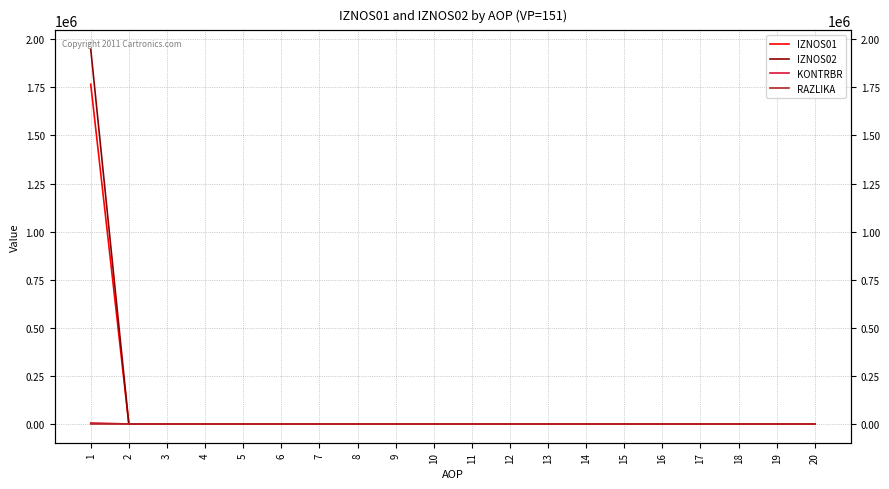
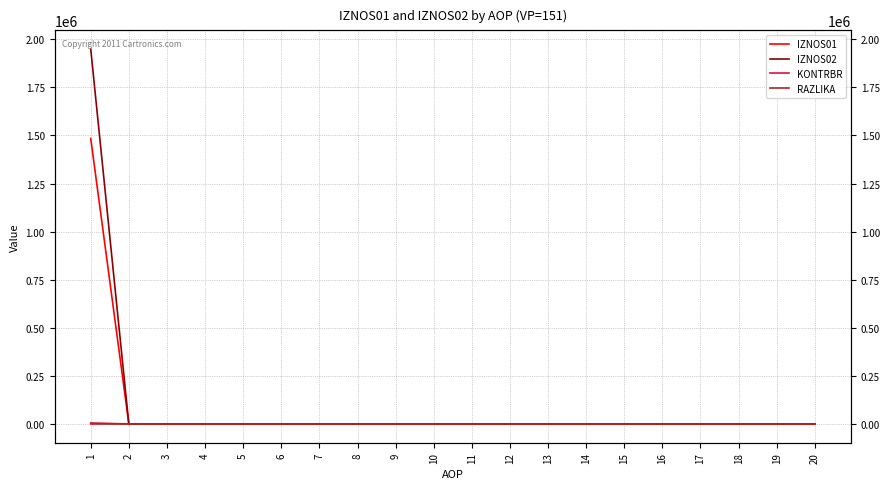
IZNOS01, 1: 1770000 -> 1480000
